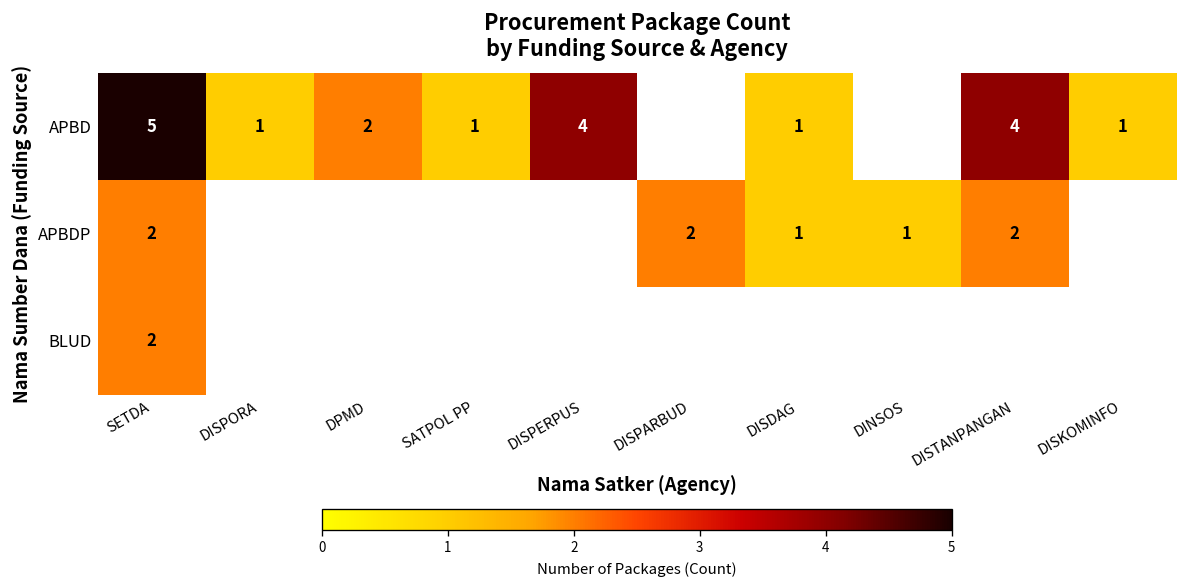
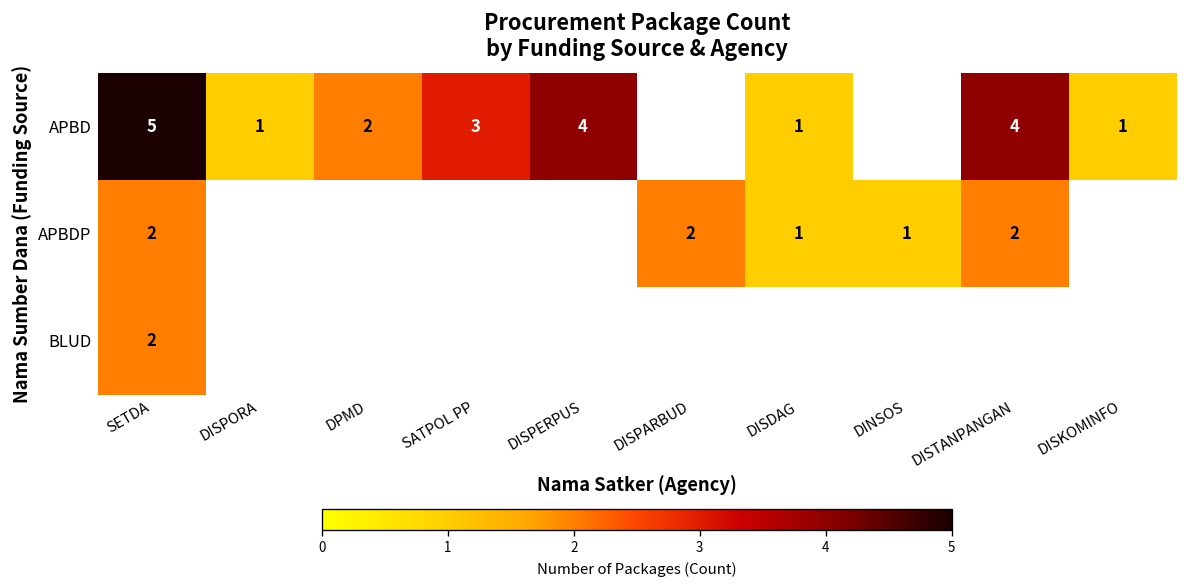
APBD, SATPOL PP: 1 -> 3
